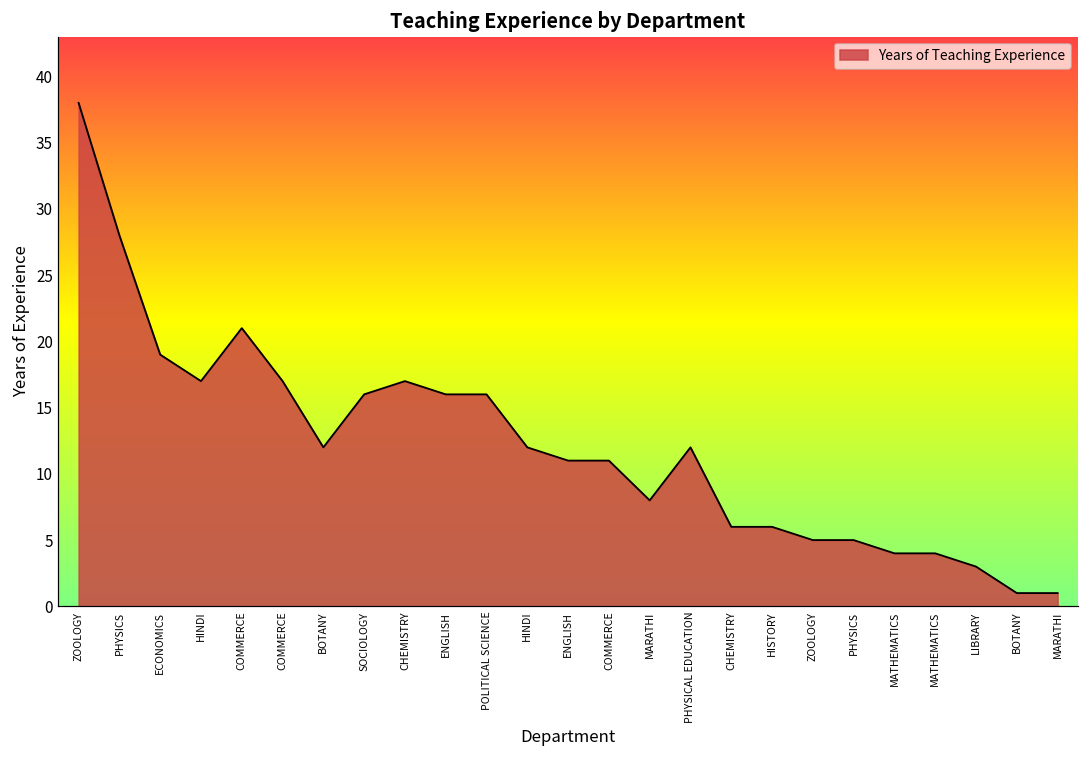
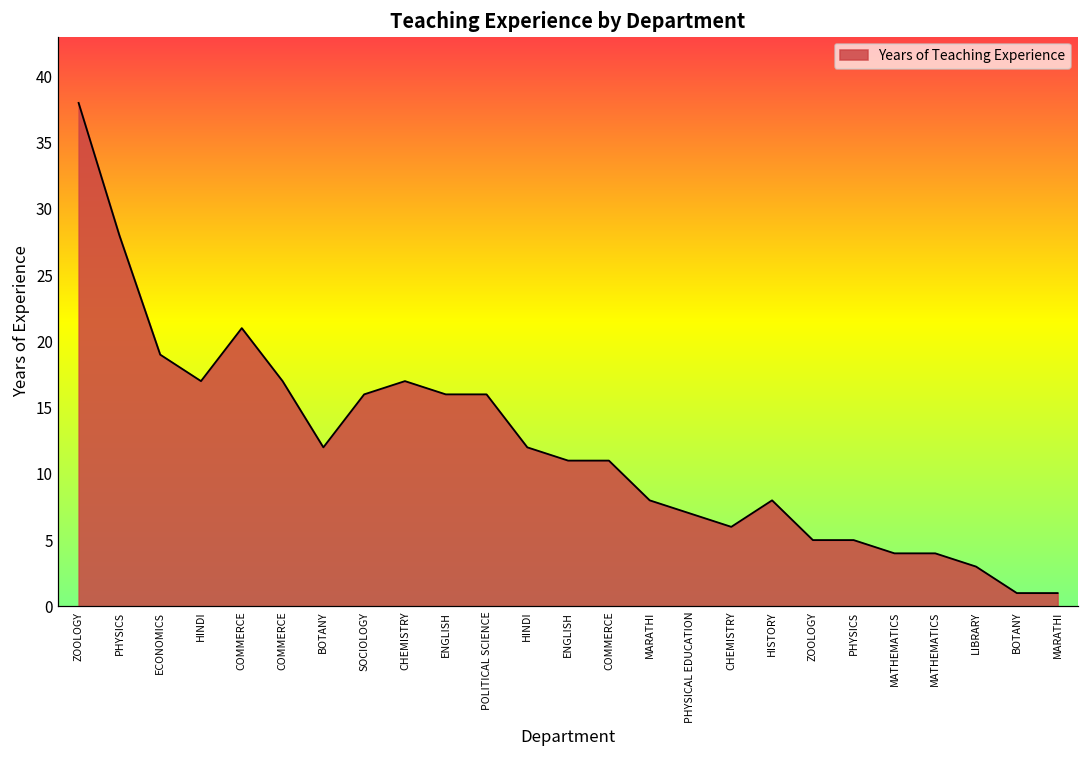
PHYSICAL EDUCATION: 12 -> 7
HISTORY: 6 -> 8
